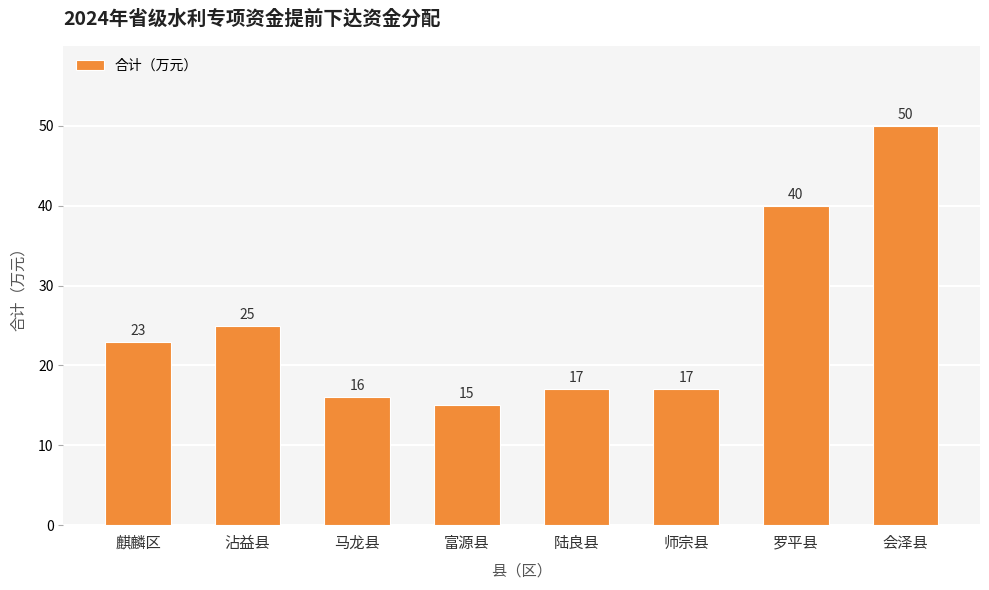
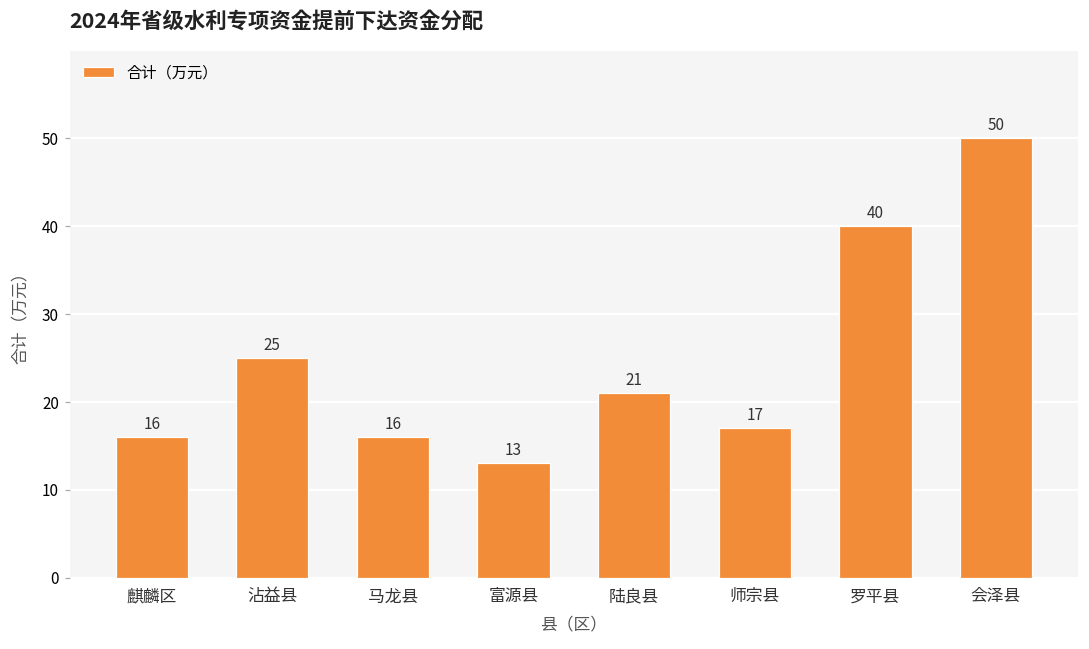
麒麟区: 23 -> 16
富源县: 15 -> 13
陆良县: 17 -> 21
